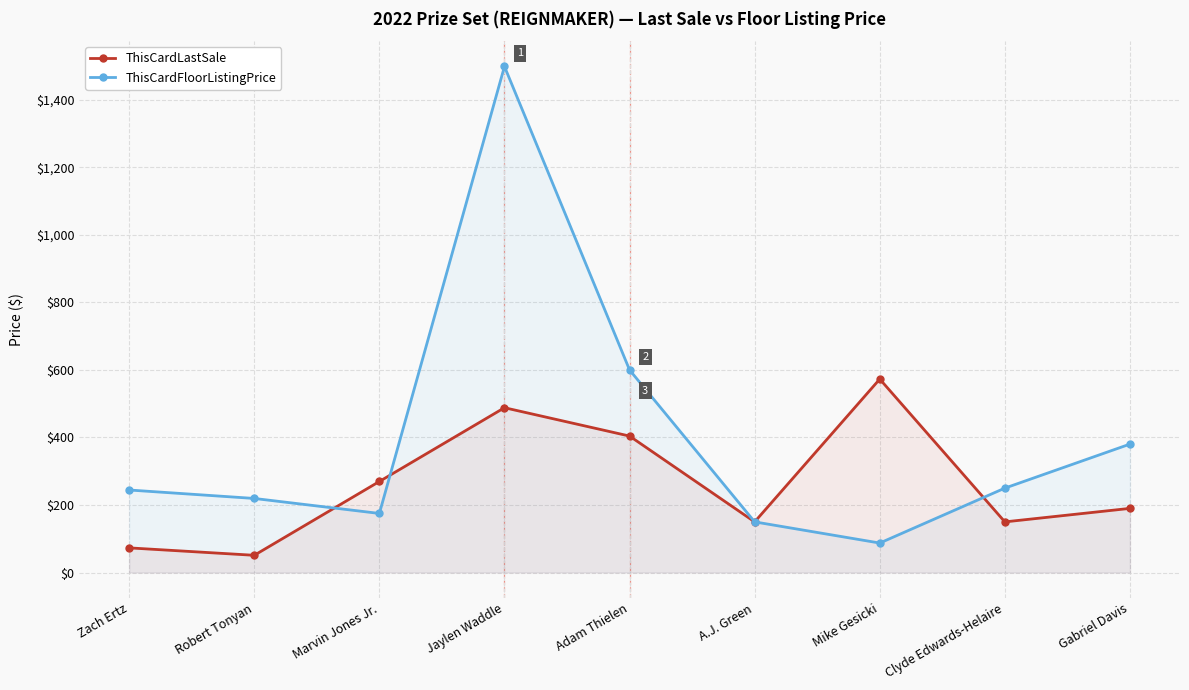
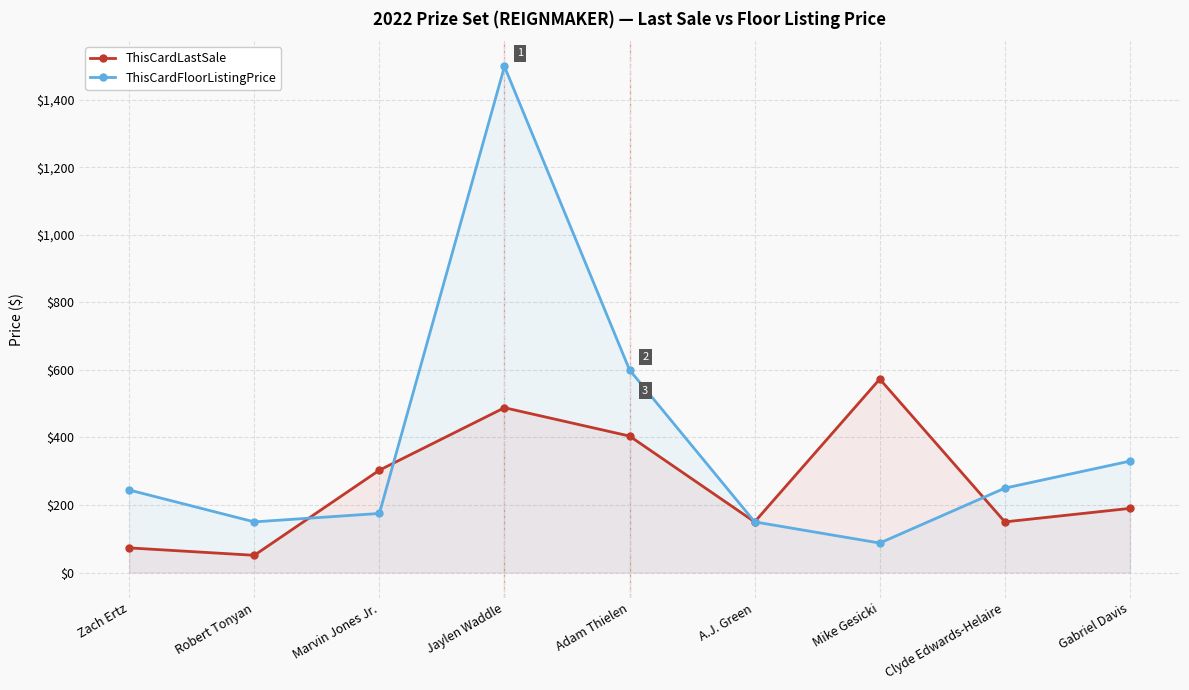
ThisCardFloorListingPrice, Robert Tonyan: $220 -> $150
ThisCardLastSale, Marvin Jones Jr.: $270 -> $300
ThisCardFloorListingPrice, Gabriel Davis: $380 -> $330
